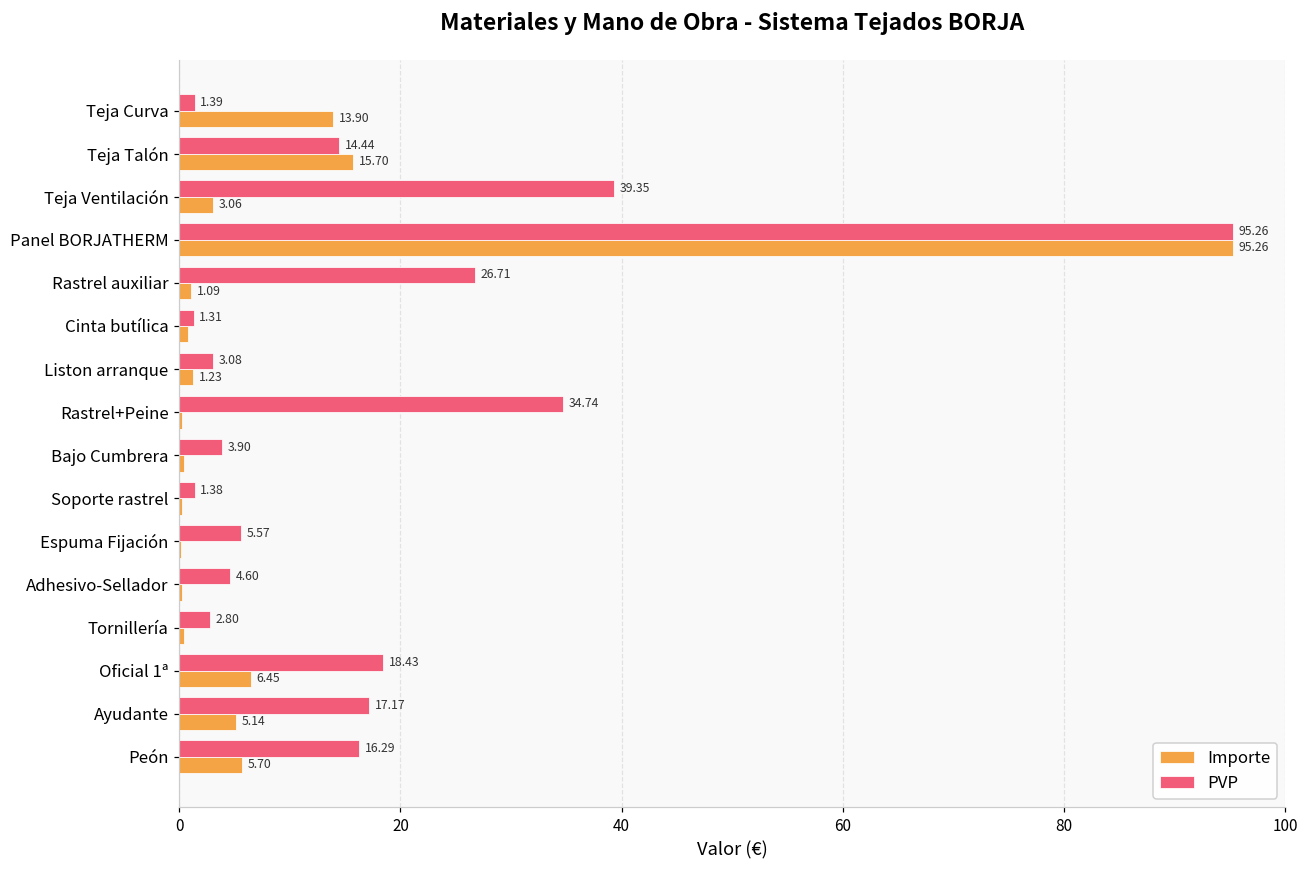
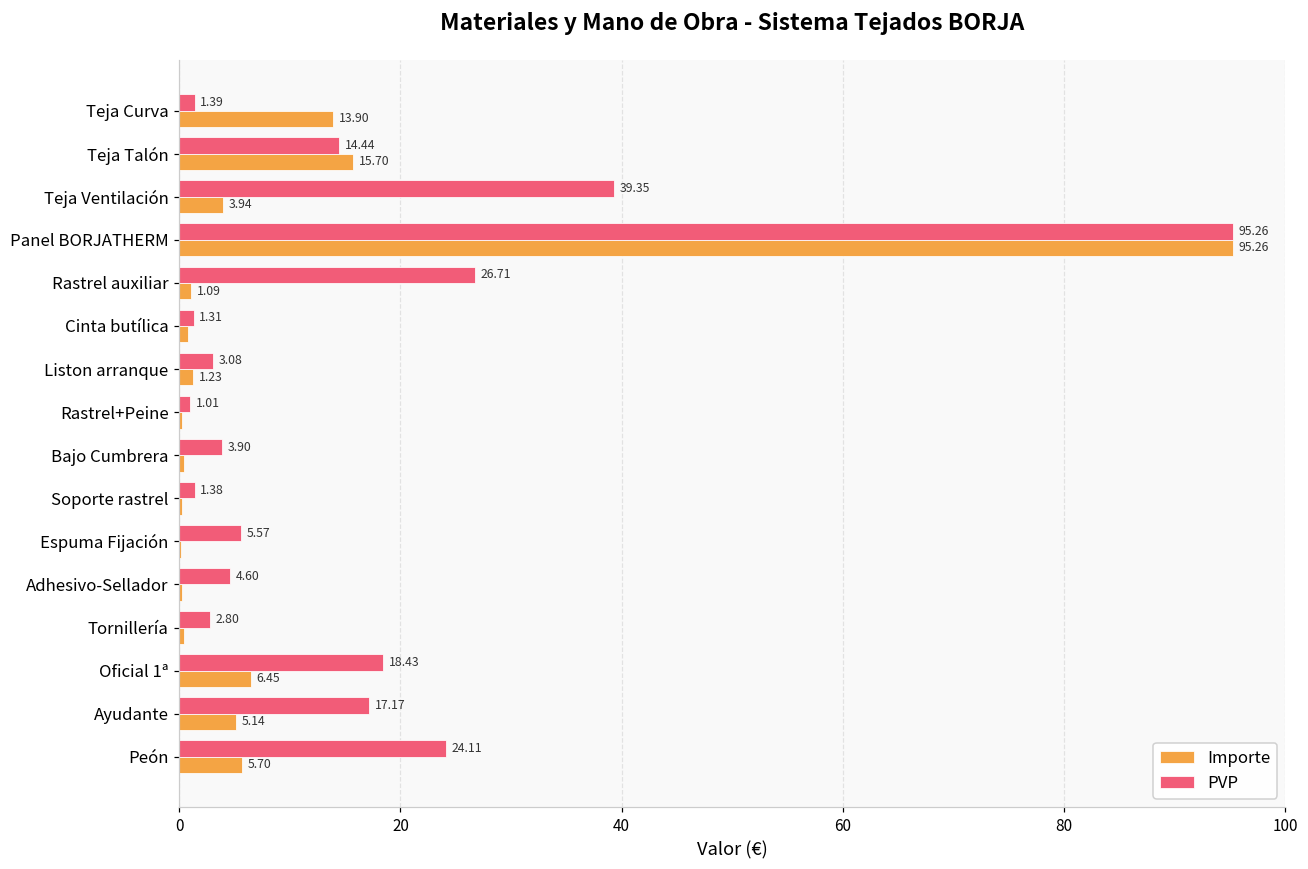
Importe, Teja Ventilación: 3.06 -> 3.94
PVP, Rastrel+Peine: 34.74 -> 1.01
PVP, Peón: 16.29 -> 24.11
